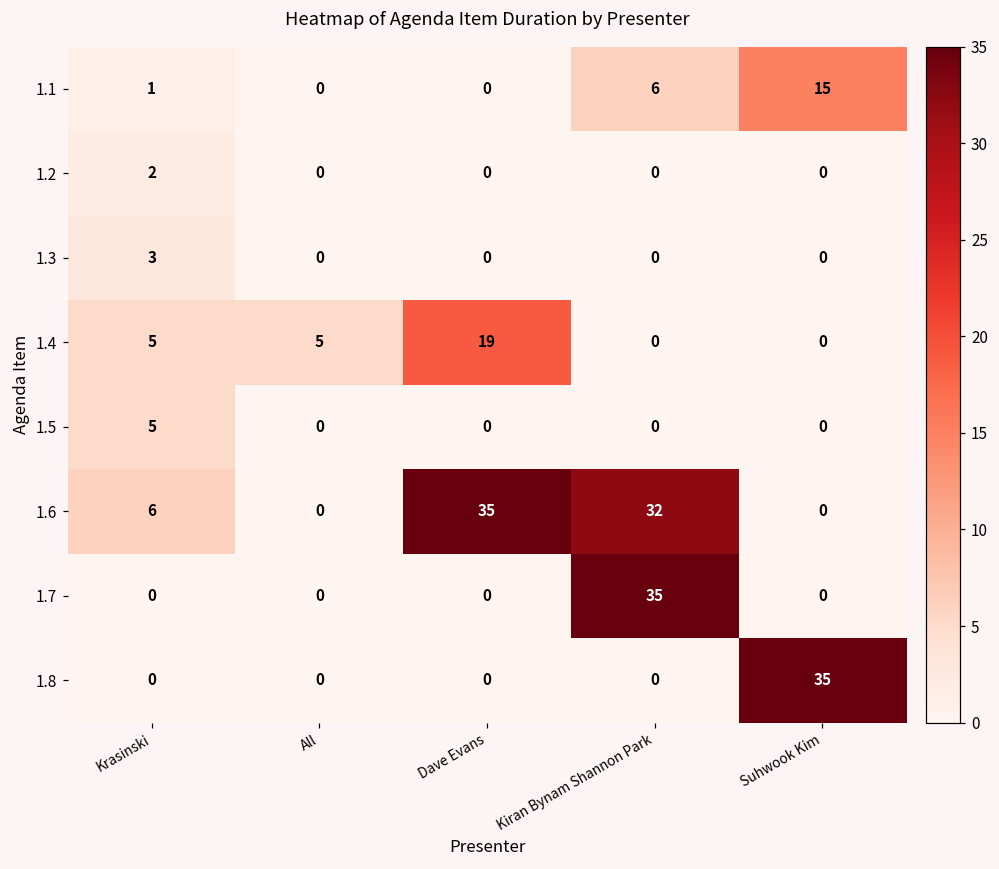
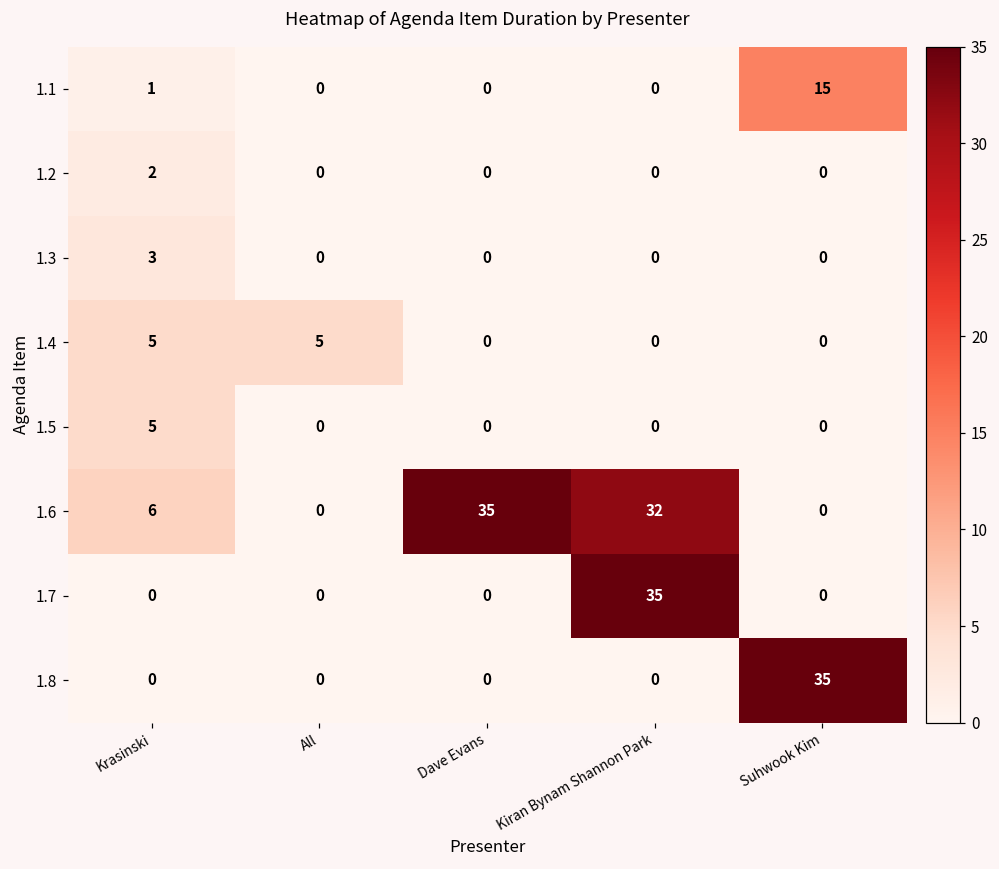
1.1, Kiran Bynam Shannon Park: 6 -> 0
1.4, Dave Evans: 19 -> 0
